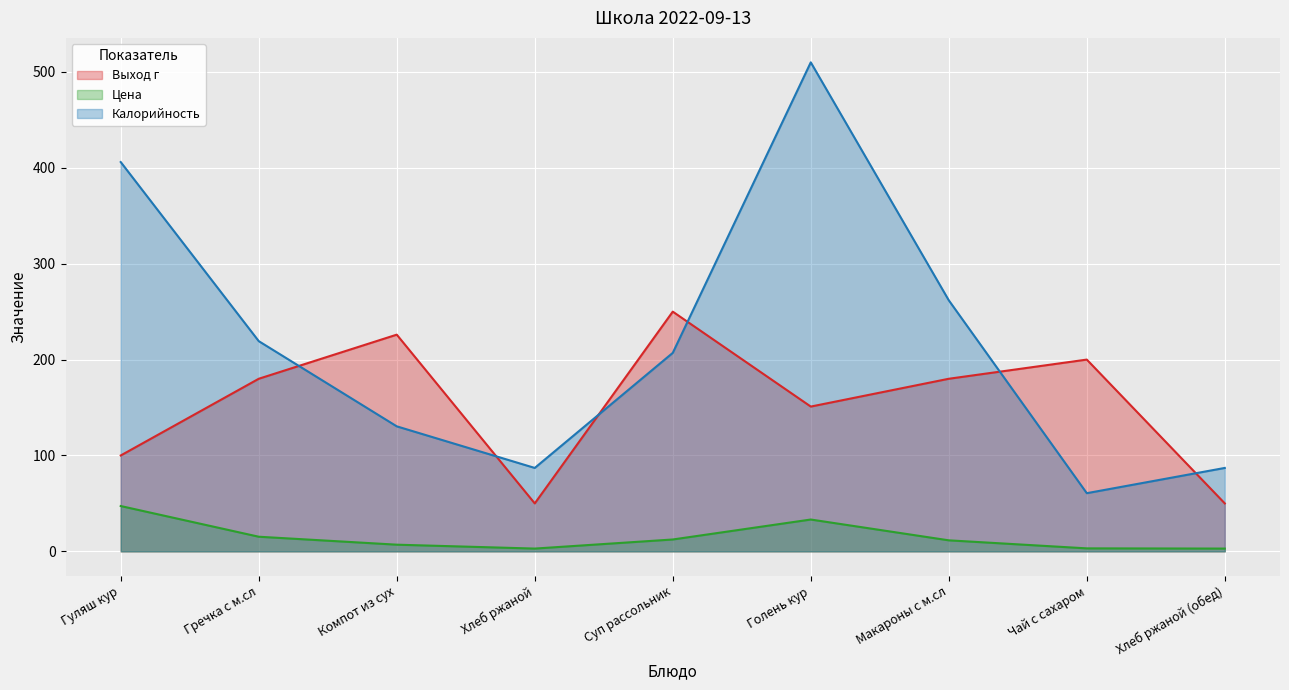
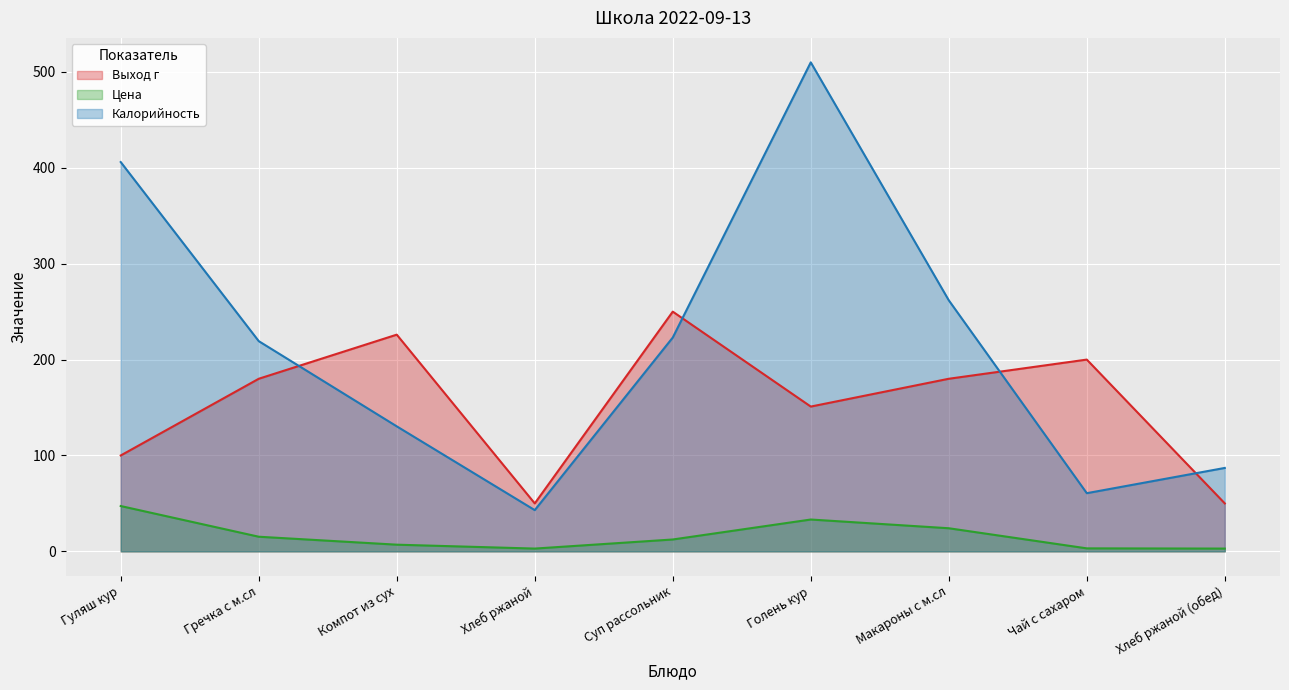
Калорийность, Хлеб ржаной: 90 -> 40
Калорийность, Суп рассольник: 210 -> 220
Цена, Макароны с м.сл: 10 -> 20
